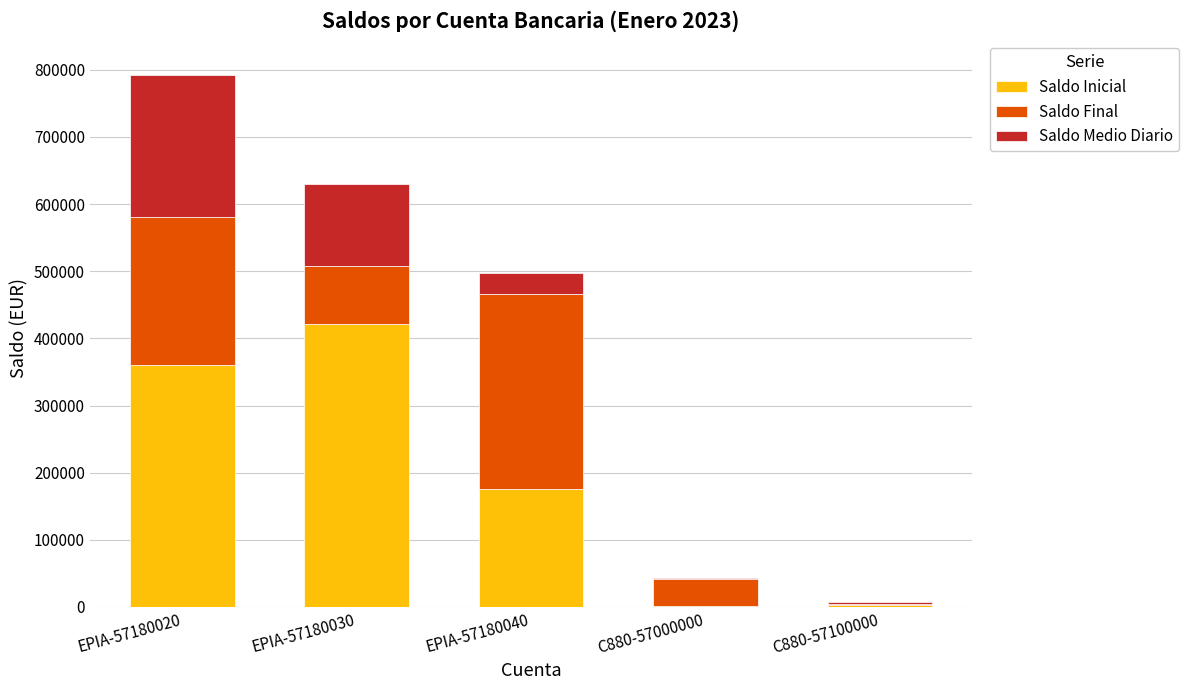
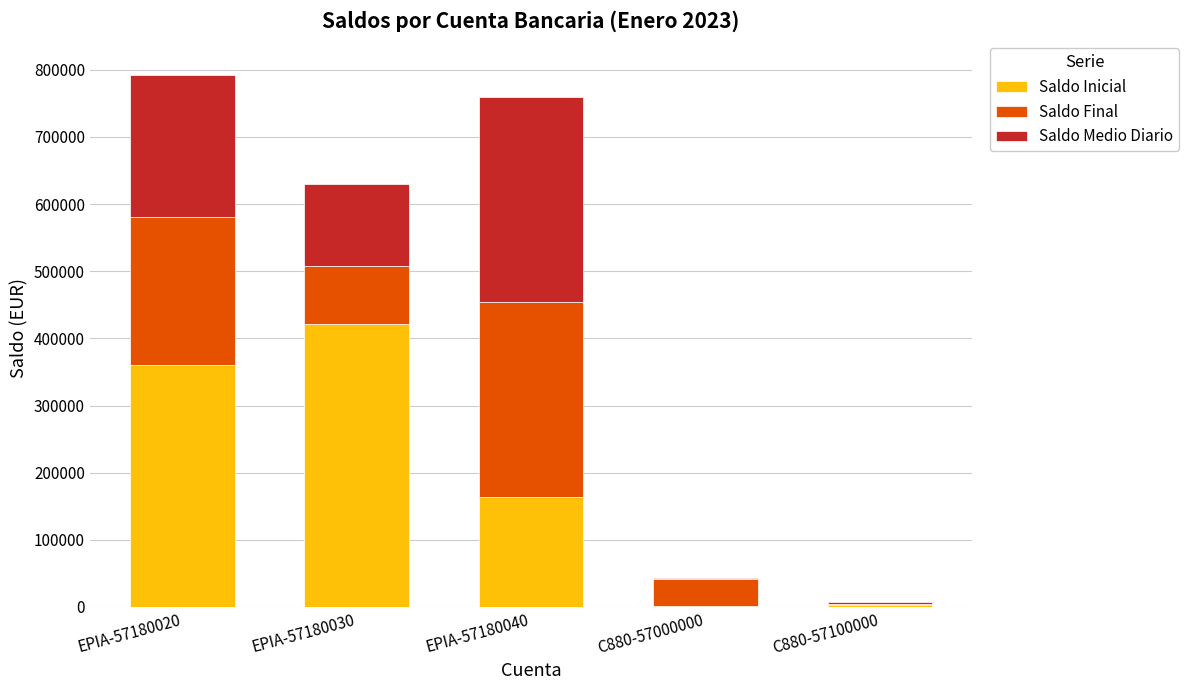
Saldo Inicial, EPIA-57180040: 180000 -> 160000
Saldo Medio Diario, EPIA-57180040: 30000 -> 300000
